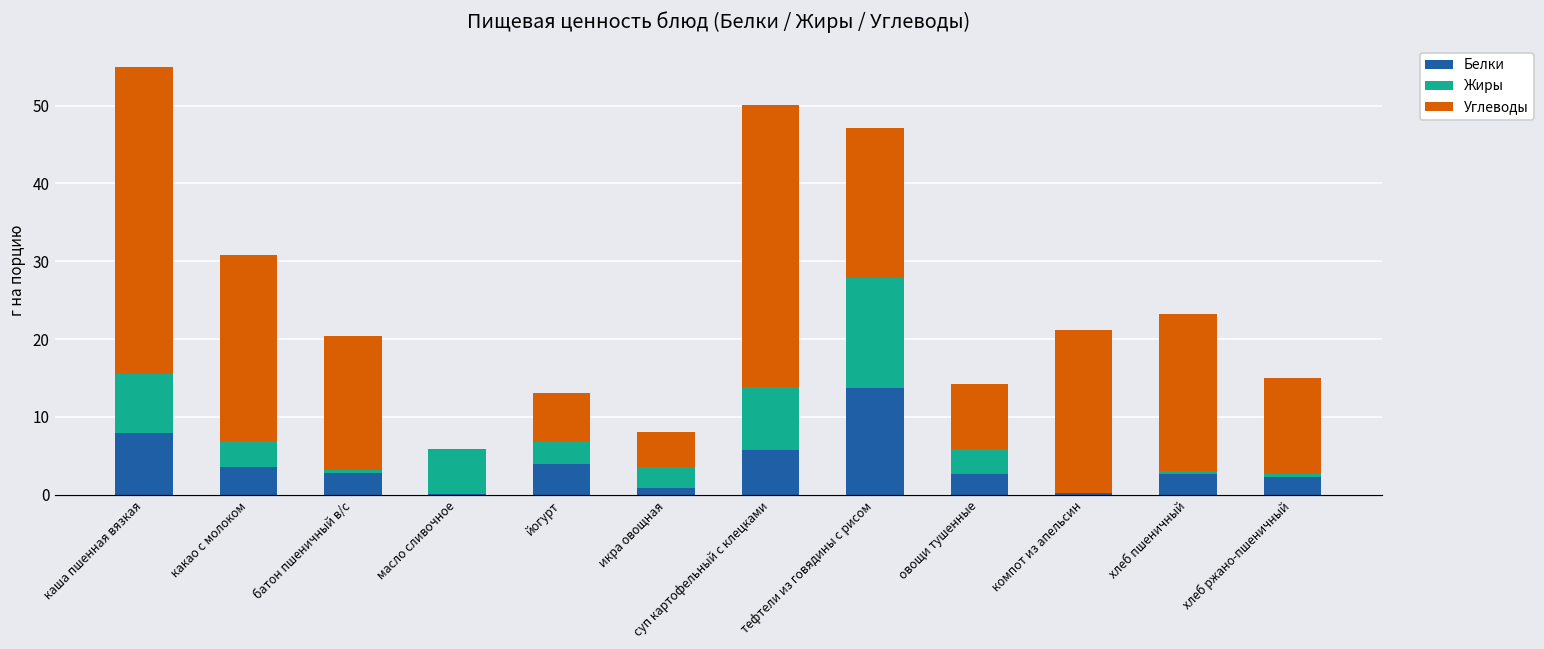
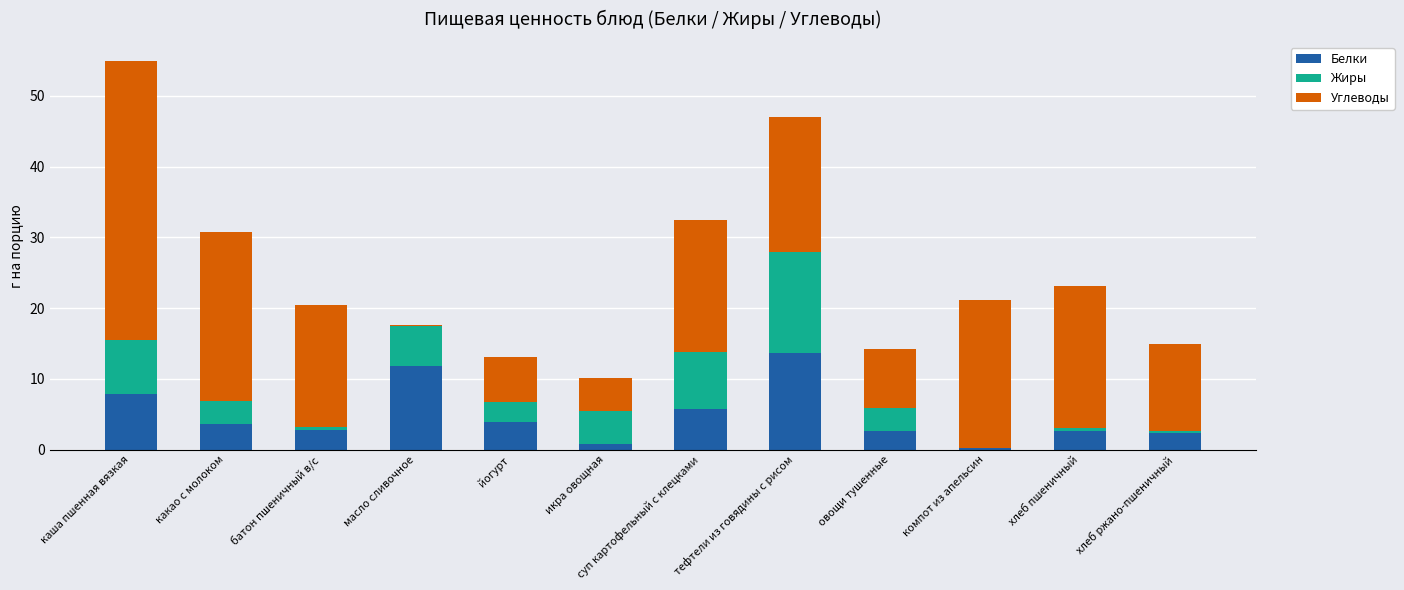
Белки, масло сливочное: 0 -> 12
Жиры, икра овощная: 3 -> 5
Углеводы, суп картофельный с клецками: 36 -> 19
